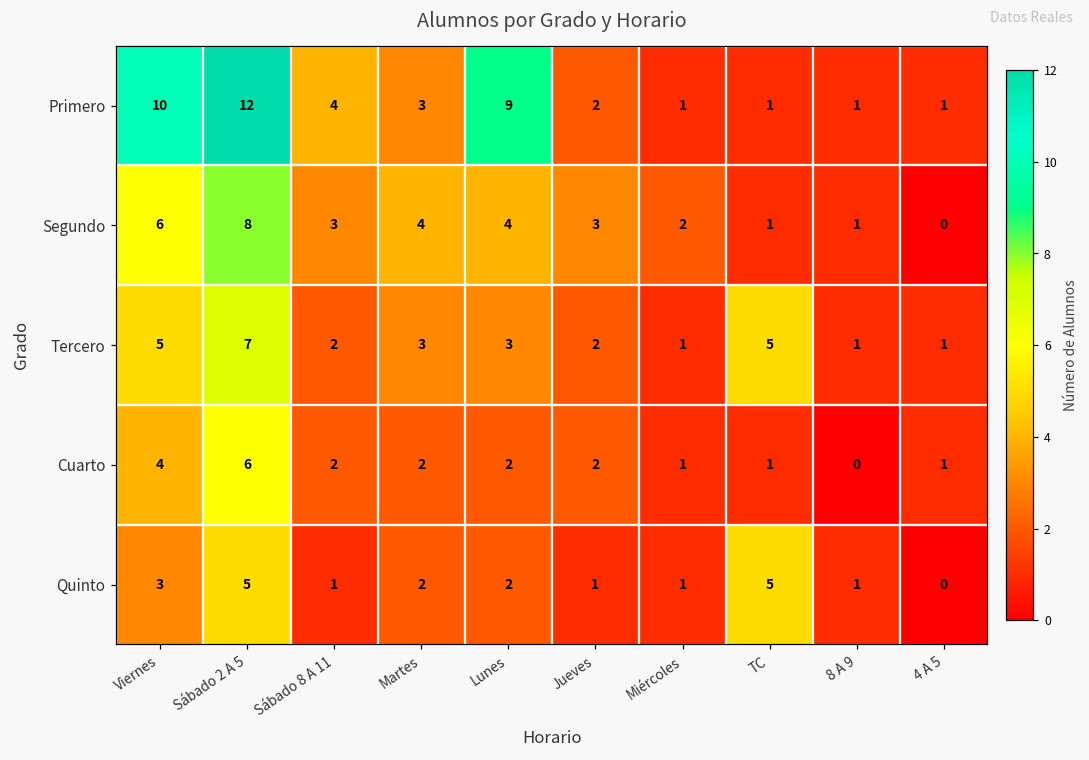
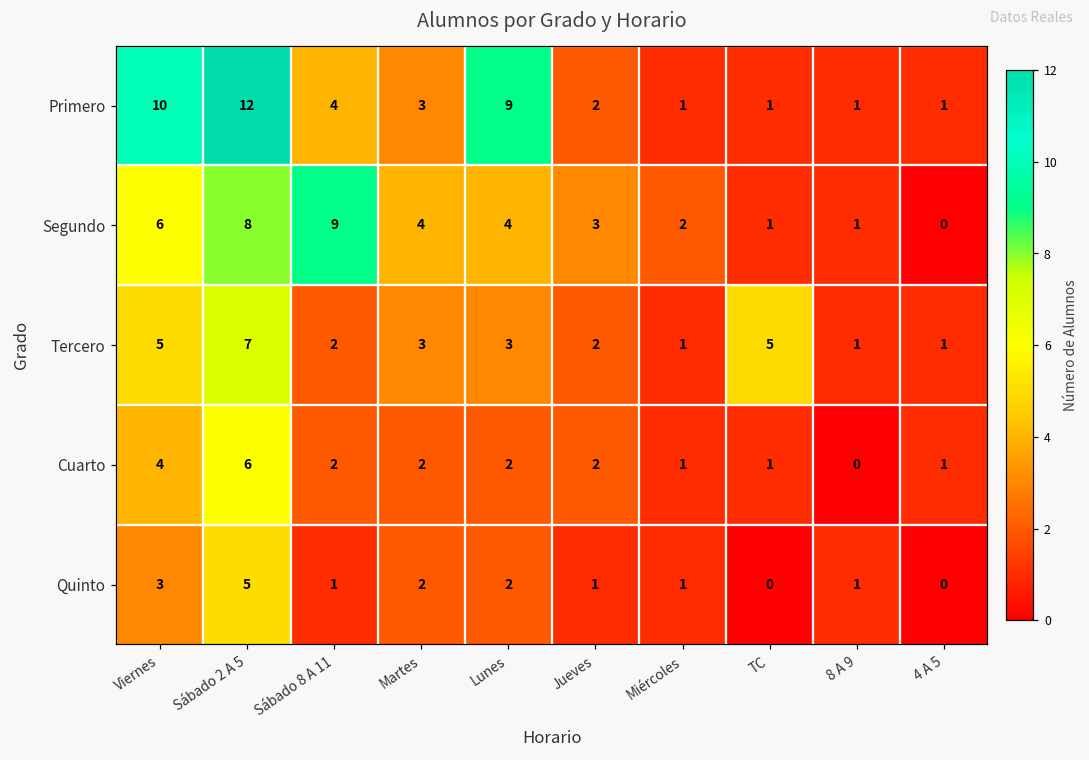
Segundo, Sábado 8 A 11: 3 -> 9
Quinto, TC: 5 -> 0
